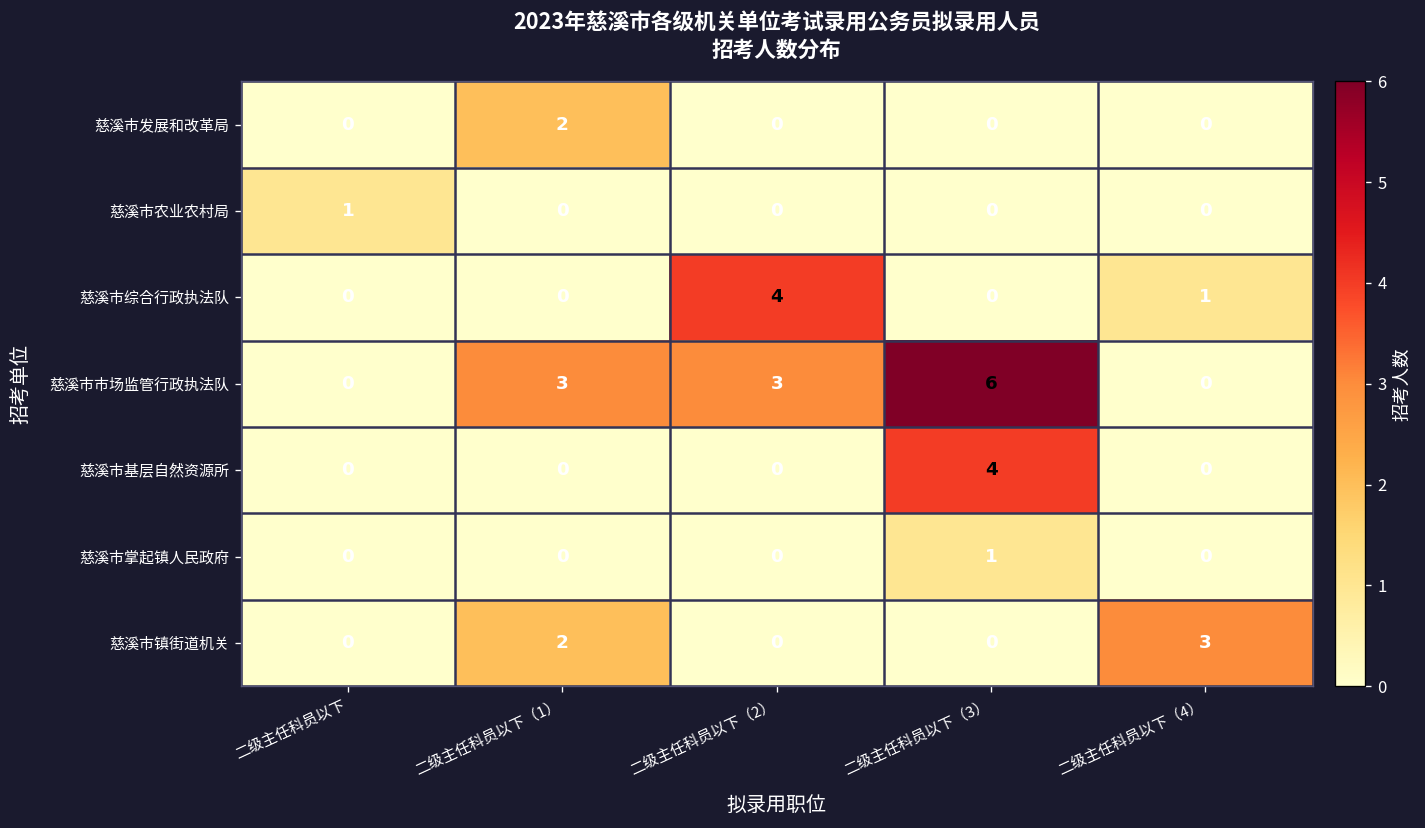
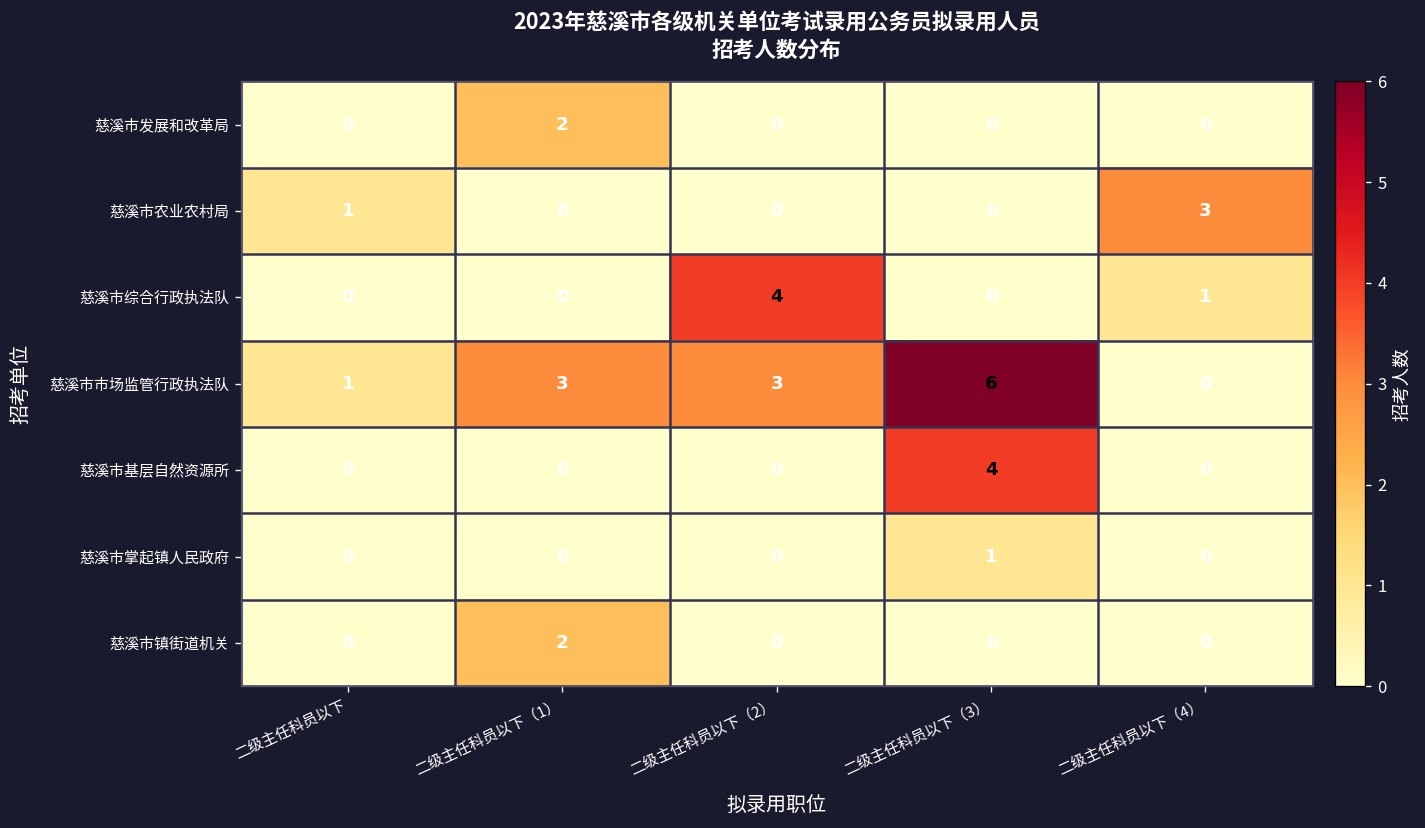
慈溪市农业农村局, 二级主任科员以下（4）: 0 -> 3
慈溪市市场监管行政执法队, 二级主任科员以下: 0 -> 1
慈溪市镇街道机关, 二级主任科员以下（4）: 3 -> 0
